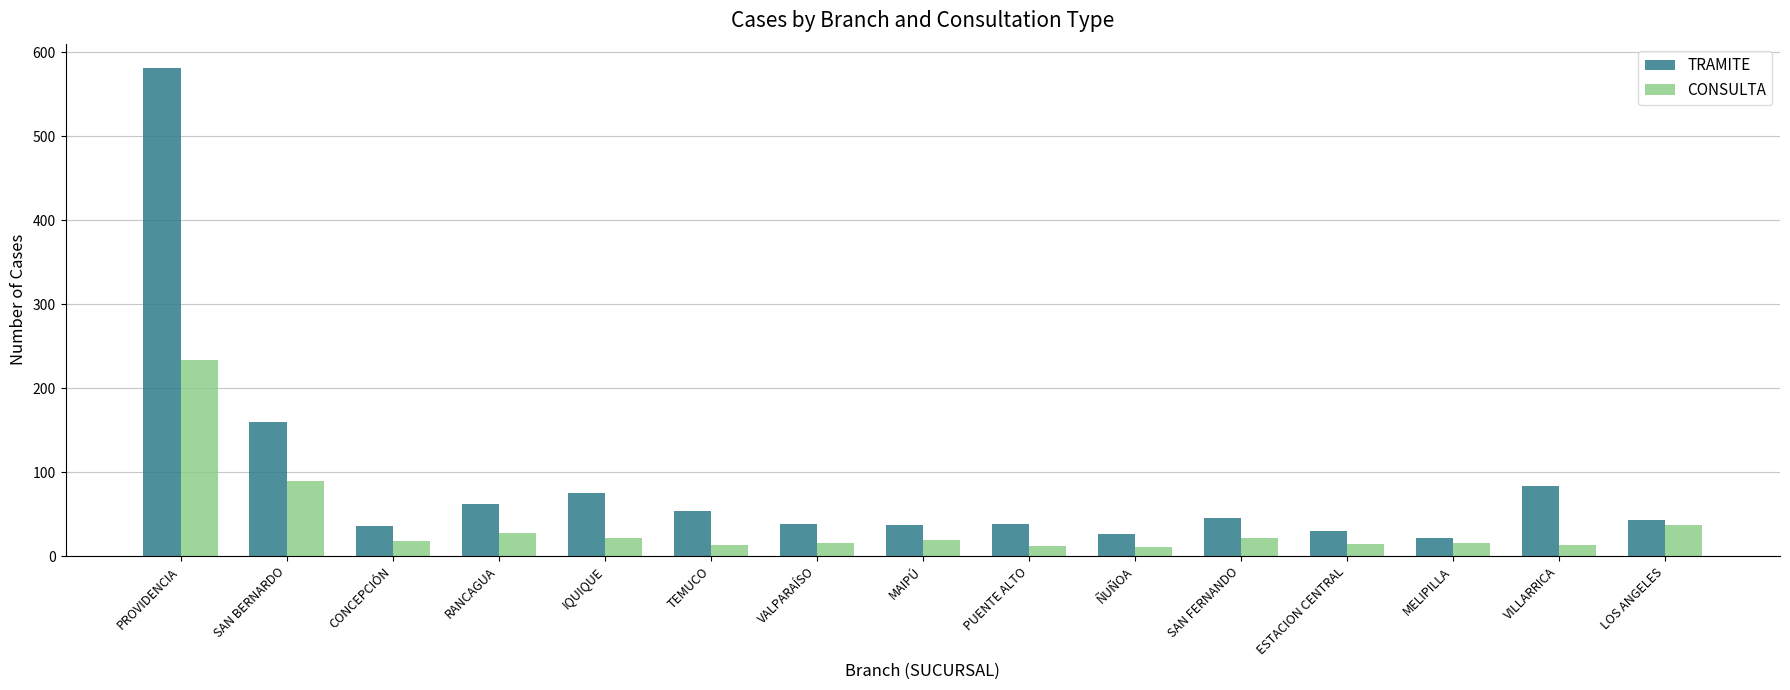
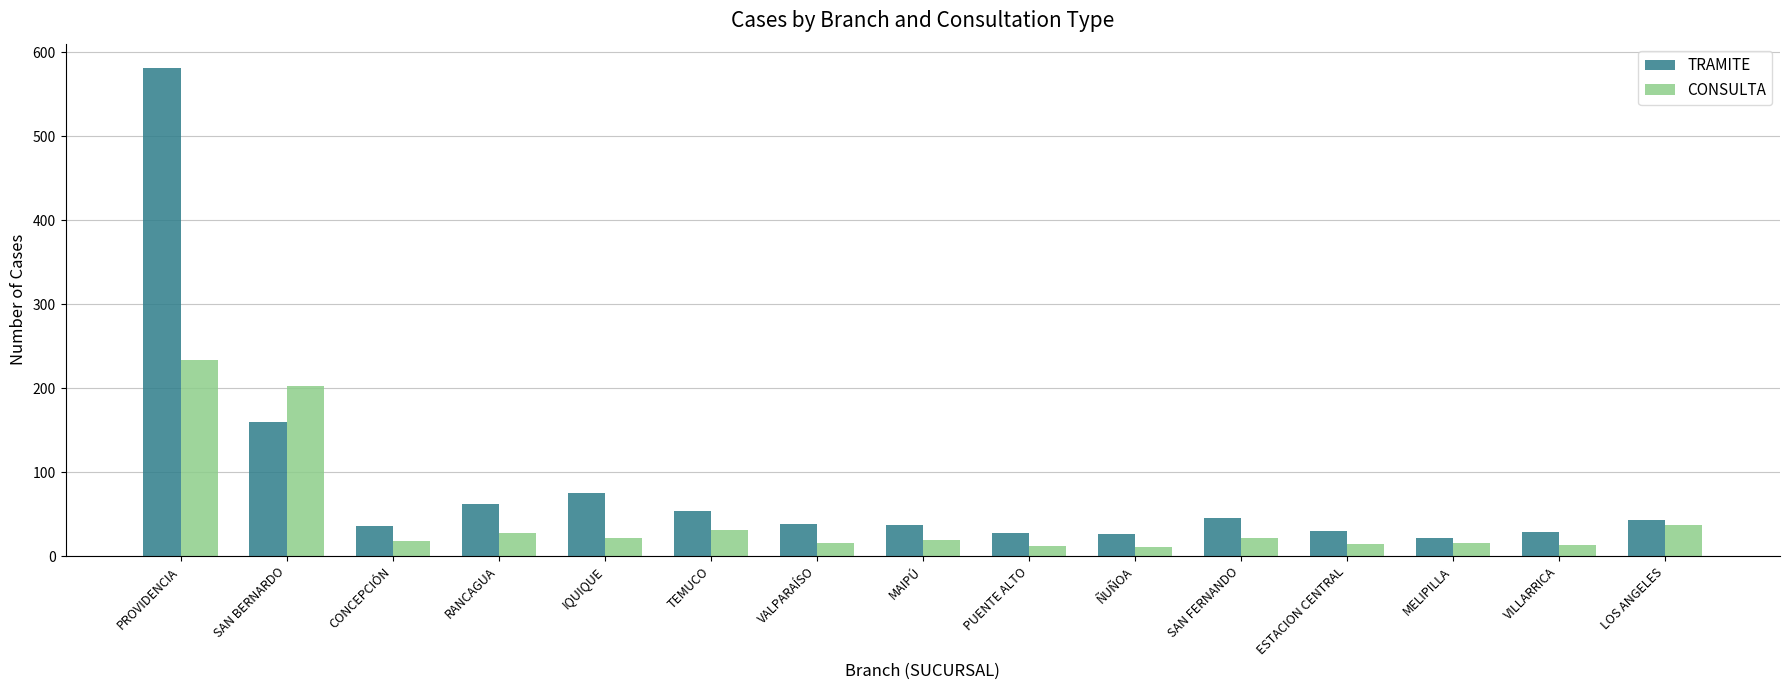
CONSULTA, SAN BERNARDO: 90 -> 200
CONSULTA, TEMUCO: 10 -> 30
TRAMITE, PUENTE ALTO: 40 -> 30
TRAMITE, VILLARRICA: 80 -> 30
